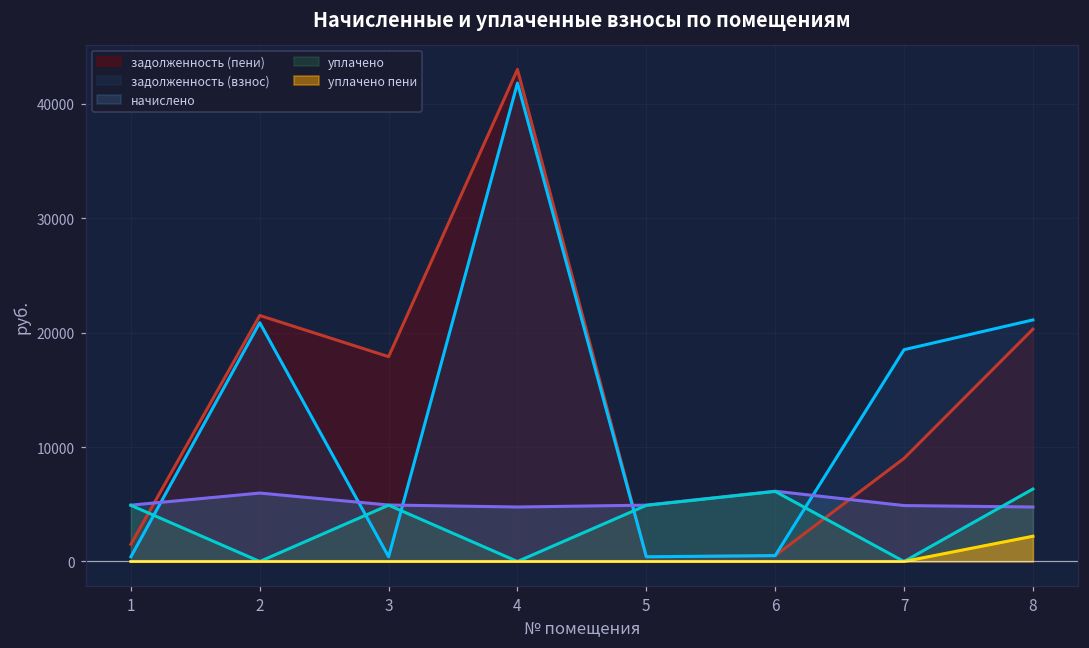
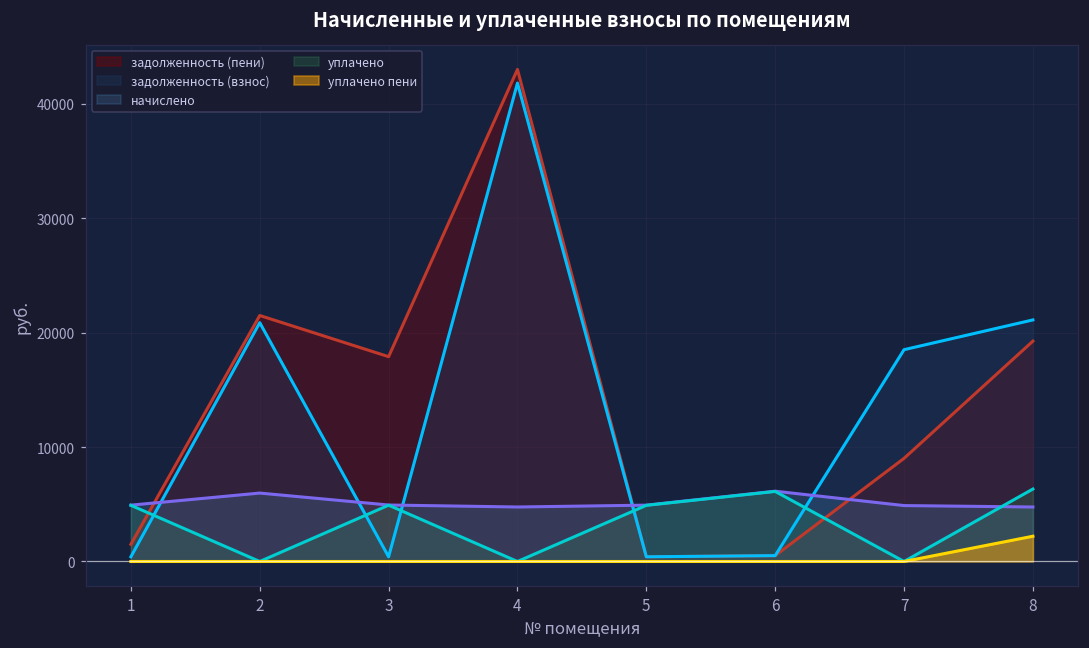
задолженность (пени), 8: 20300 -> 19300
